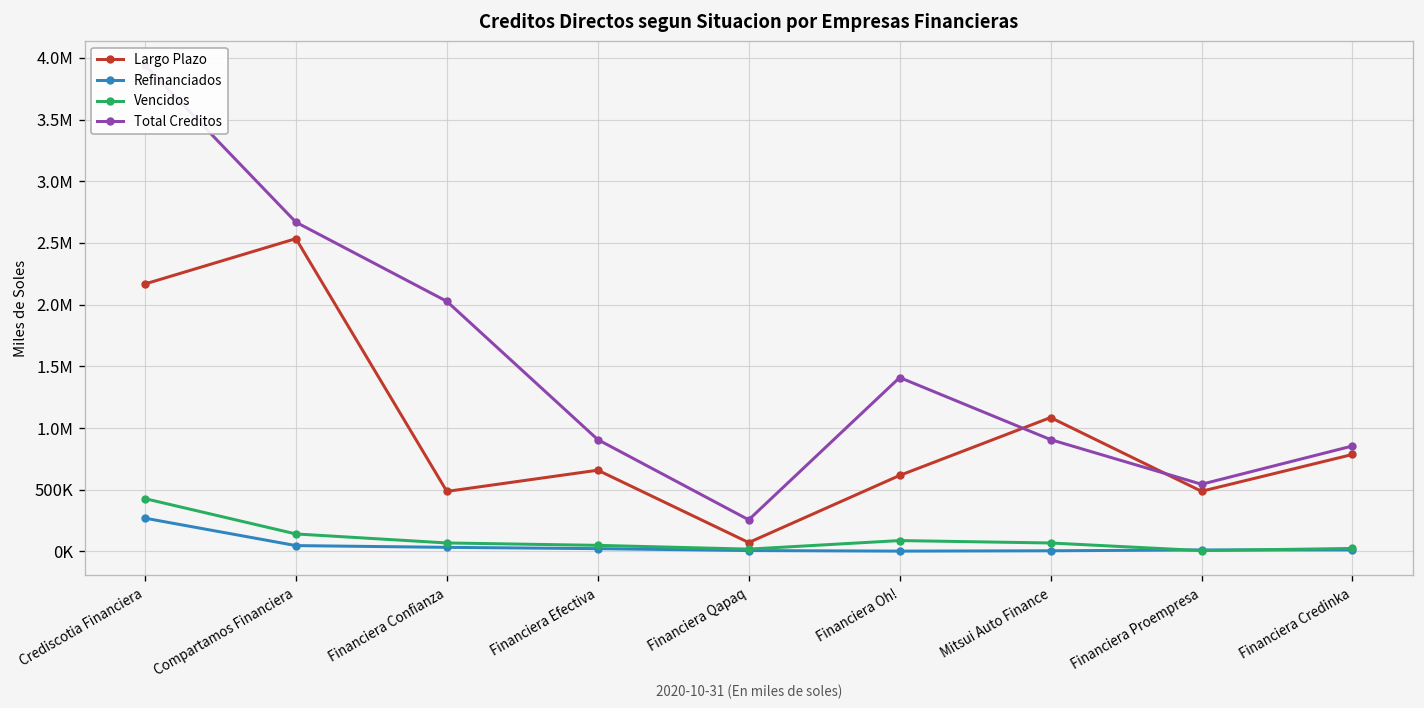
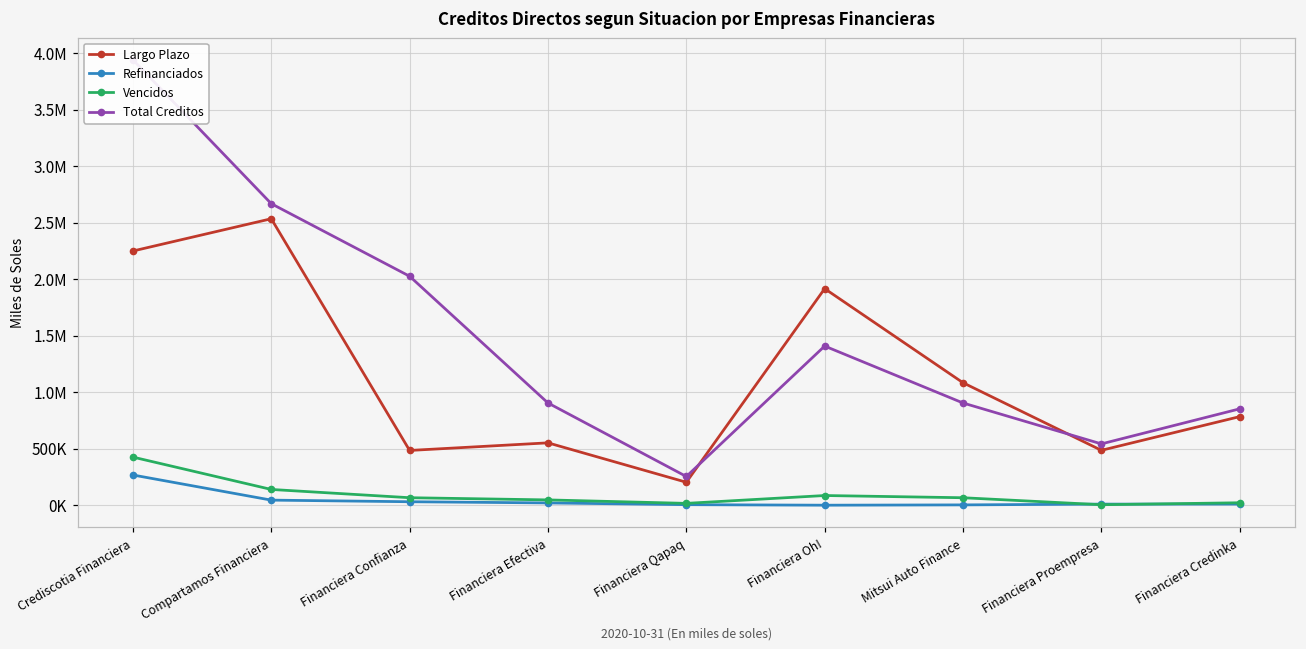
Largo Plazo, Crediscotia Financiera: 2170000 -> 2250000
Largo Plazo, Financiera Efectiva: 660000 -> 550000
Largo Plazo, Financiera Qapaq: 70000 -> 210000
Largo Plazo, Financiera Oh!: 620000 -> 1920000
